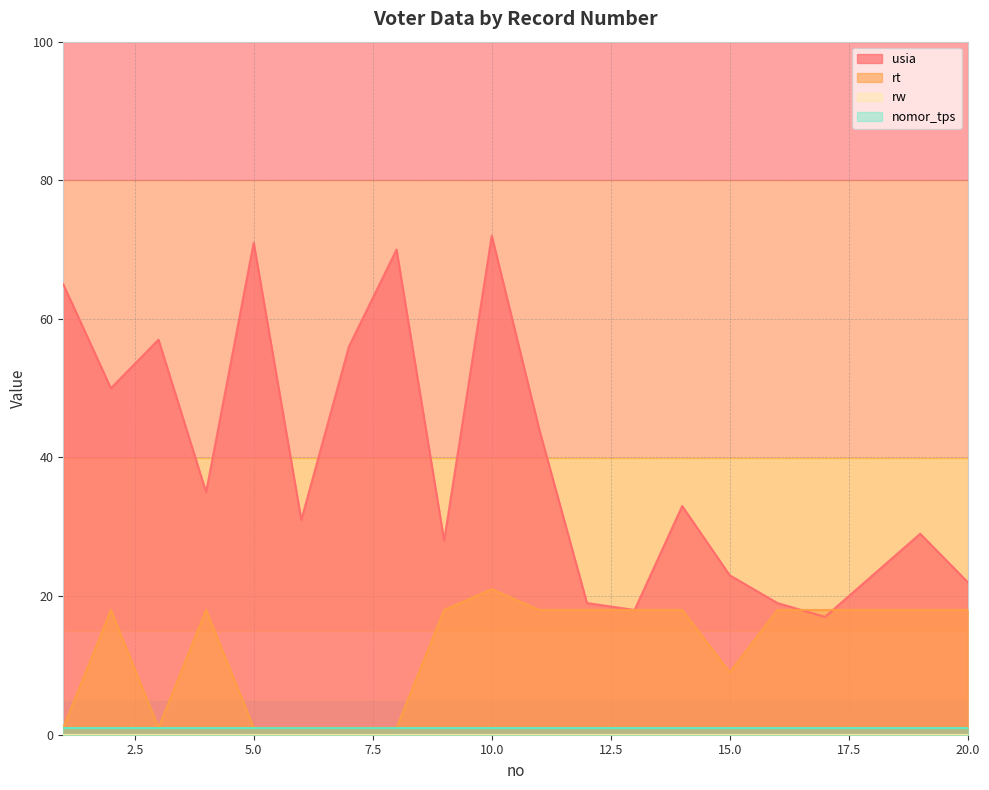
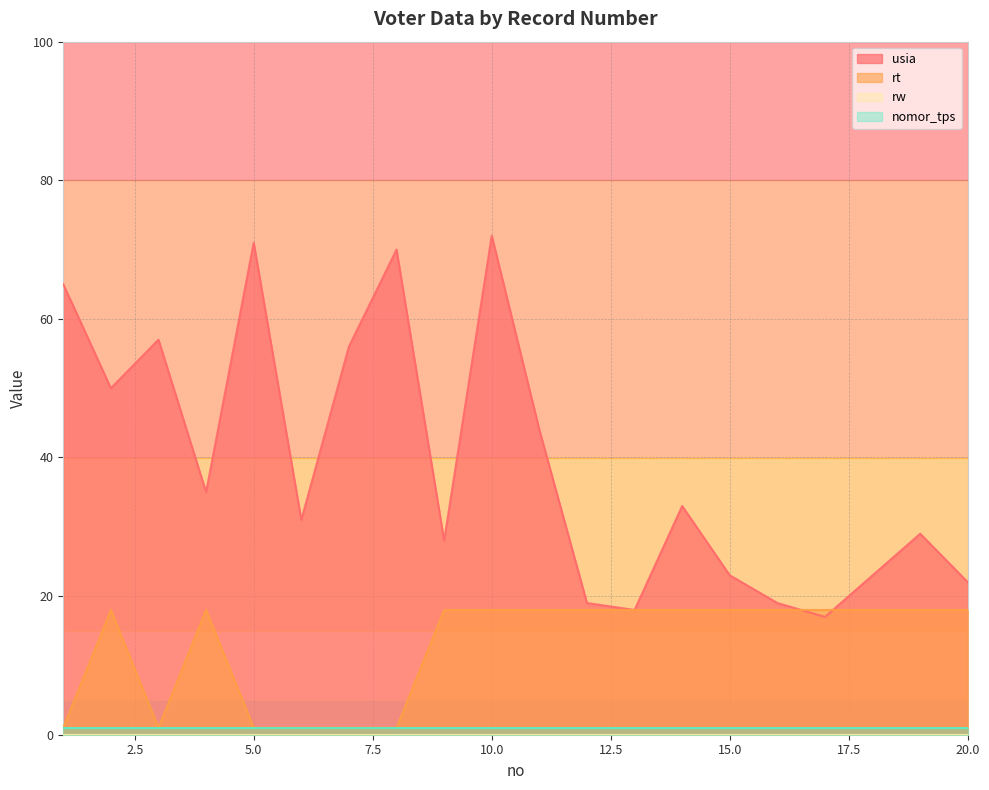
rt, 10.0: 21 -> 18
rt, 15.0: 9 -> 18
